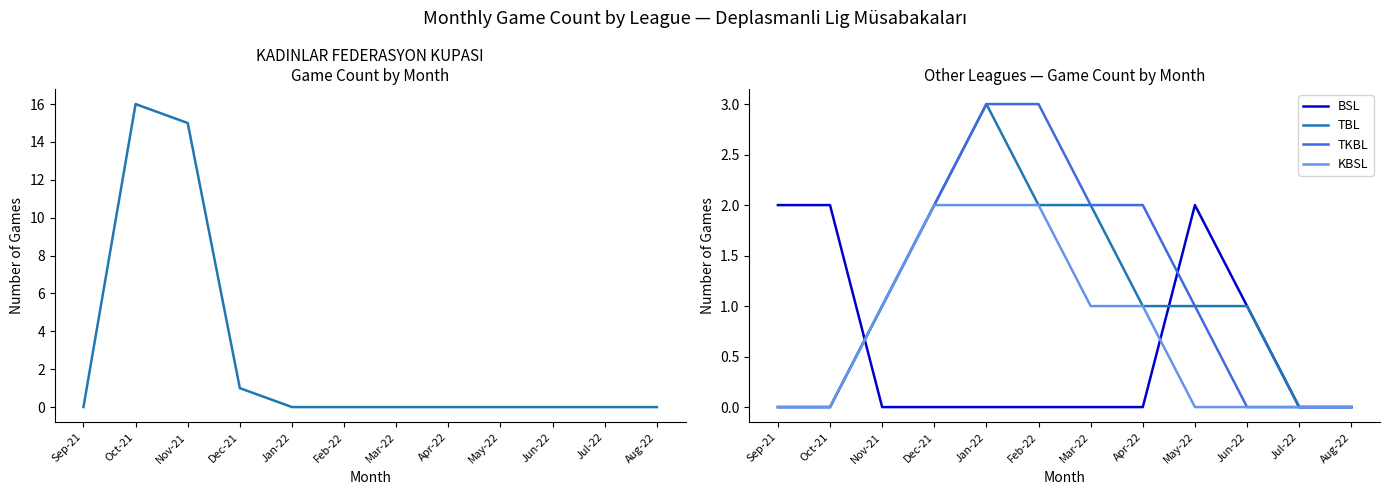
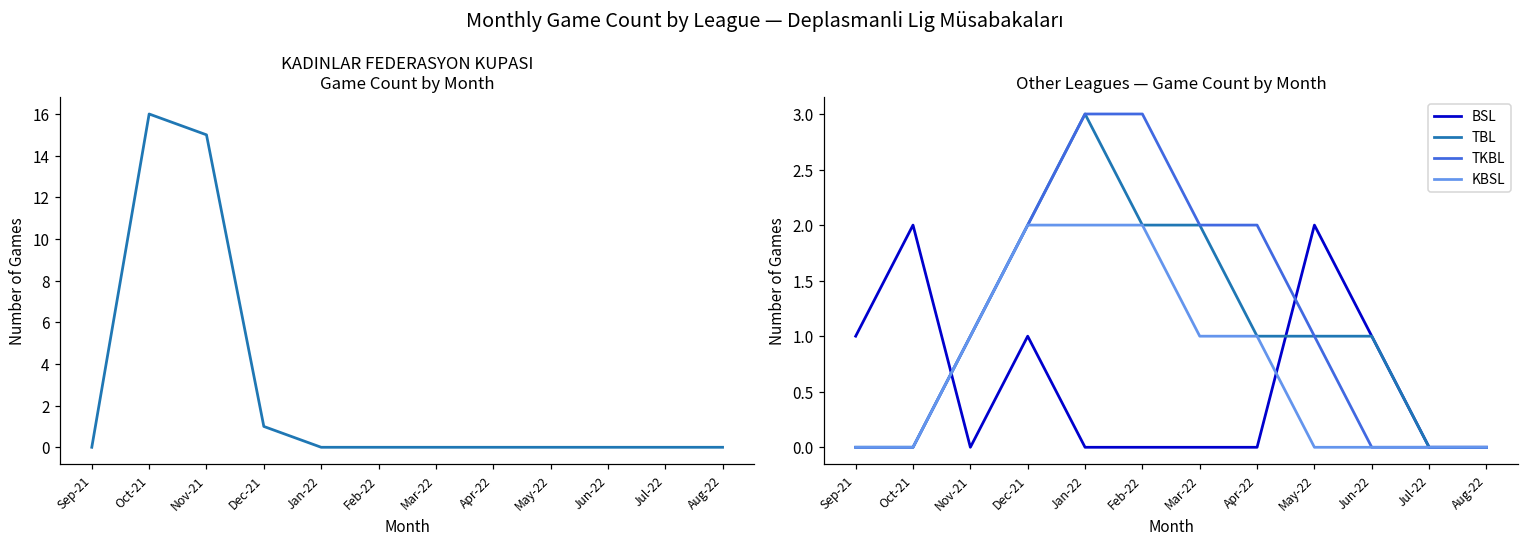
Other Leagues — Game Count by Month, BSL, Sep-21: 2 -> 1
Other Leagues — Game Count by Month, BSL, Dec-21: 0 -> 1
